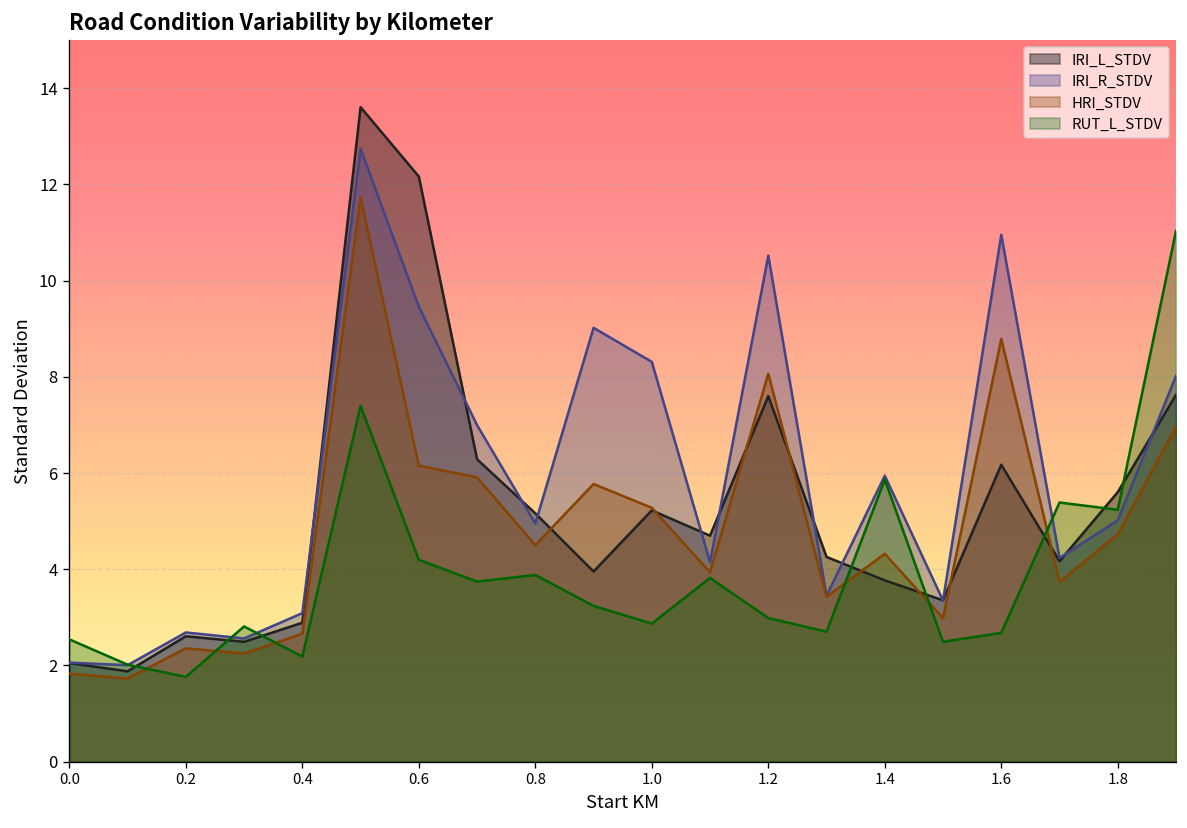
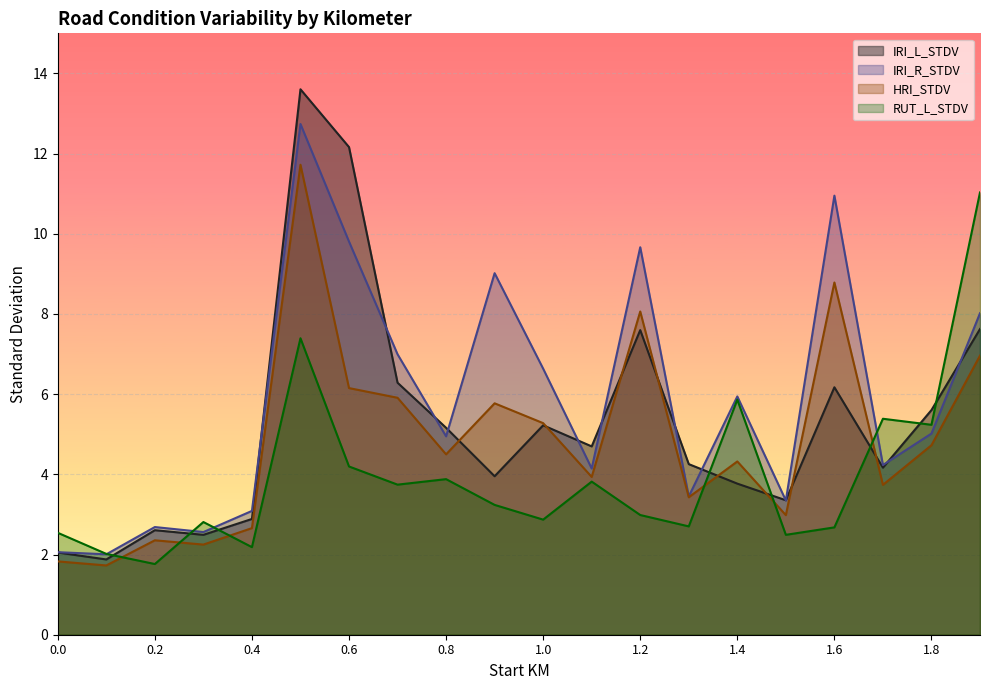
IRI_R_STDV, 0.6: 9.5 -> 9.8
IRI_R_STDV, 1.0: 8.3 -> 6.6
IRI_R_STDV, 1.2: 10.5 -> 9.7
